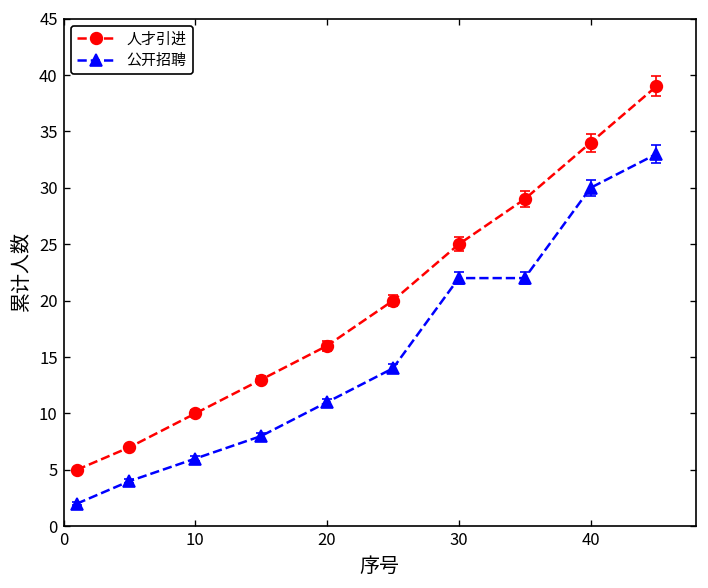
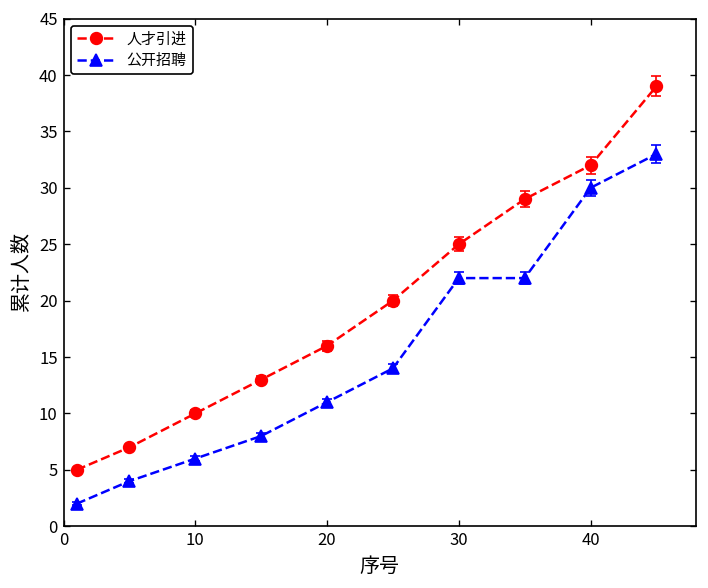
人才引进, 40: 34 -> 32
